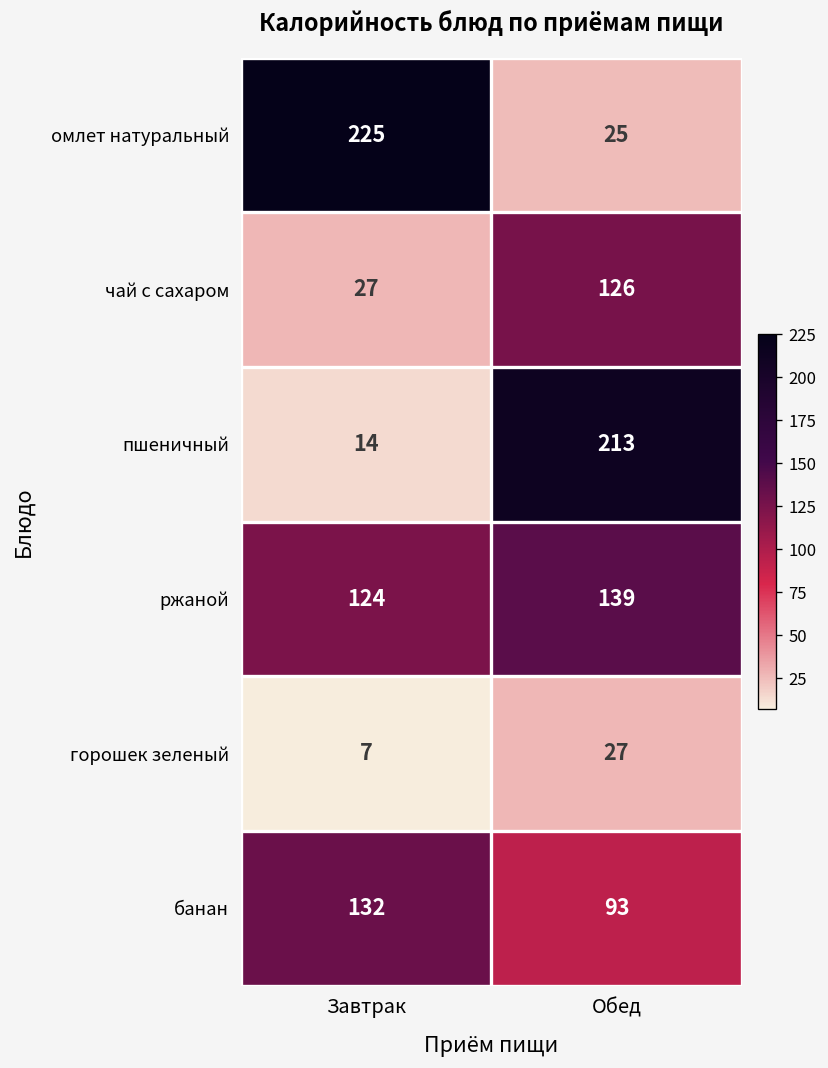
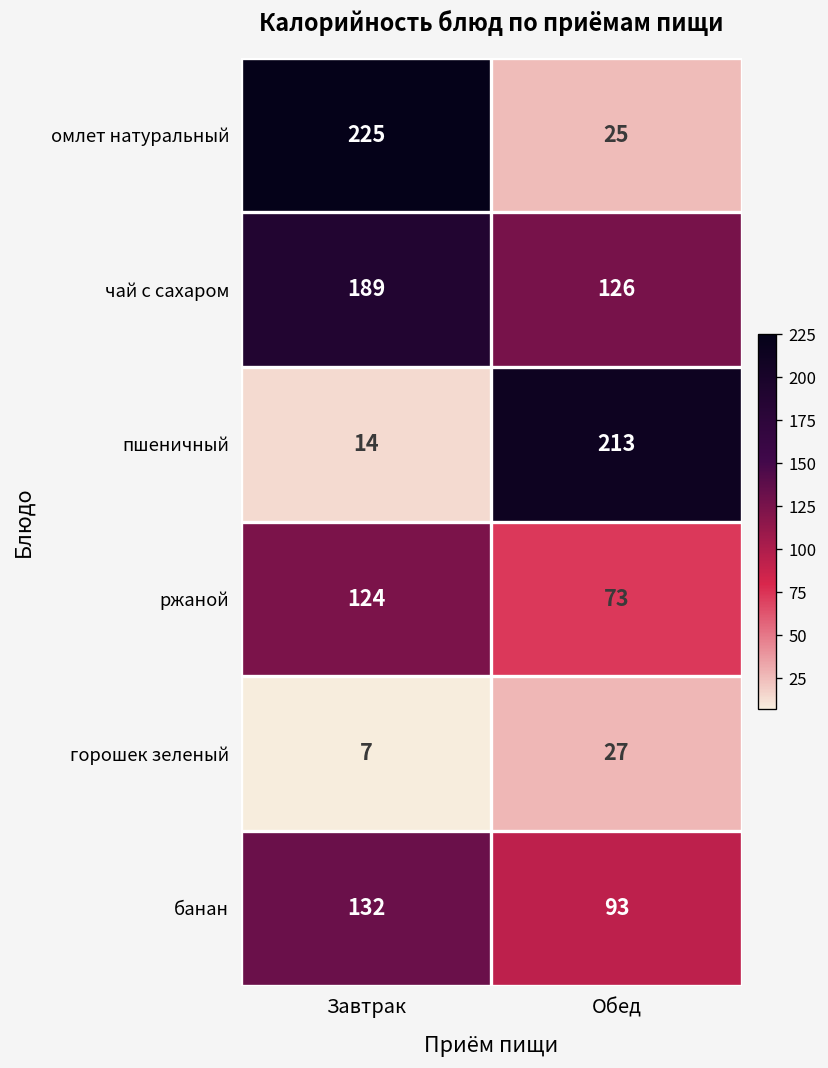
чай с сахаром, Завтрак: 27 -> 189
ржаной, Обед: 139 -> 73
